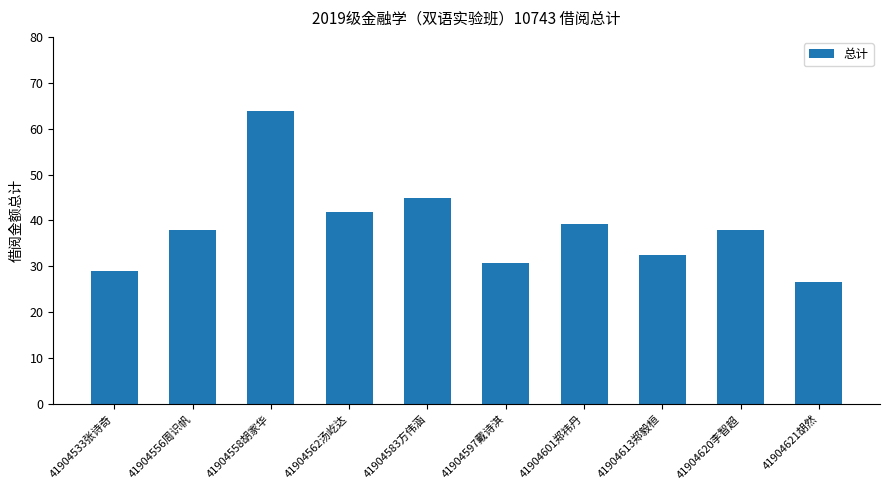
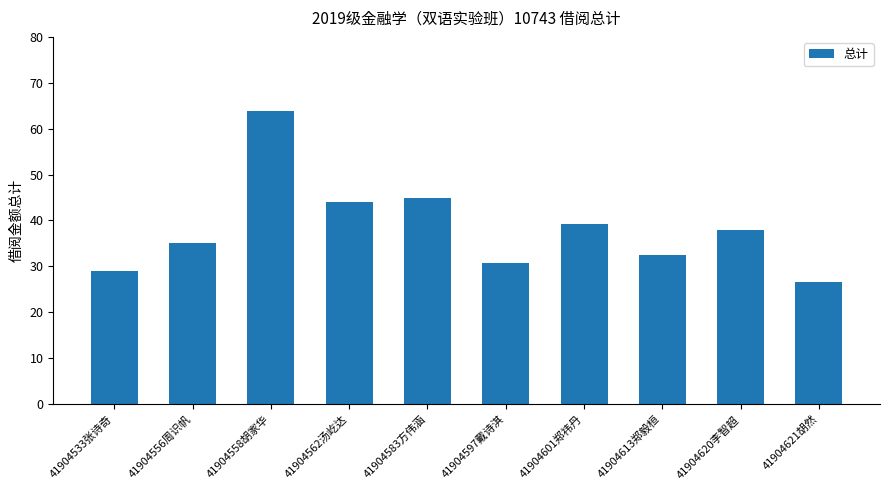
41904556周识帆: 38 -> 35
41904562汤屹达: 42 -> 44
